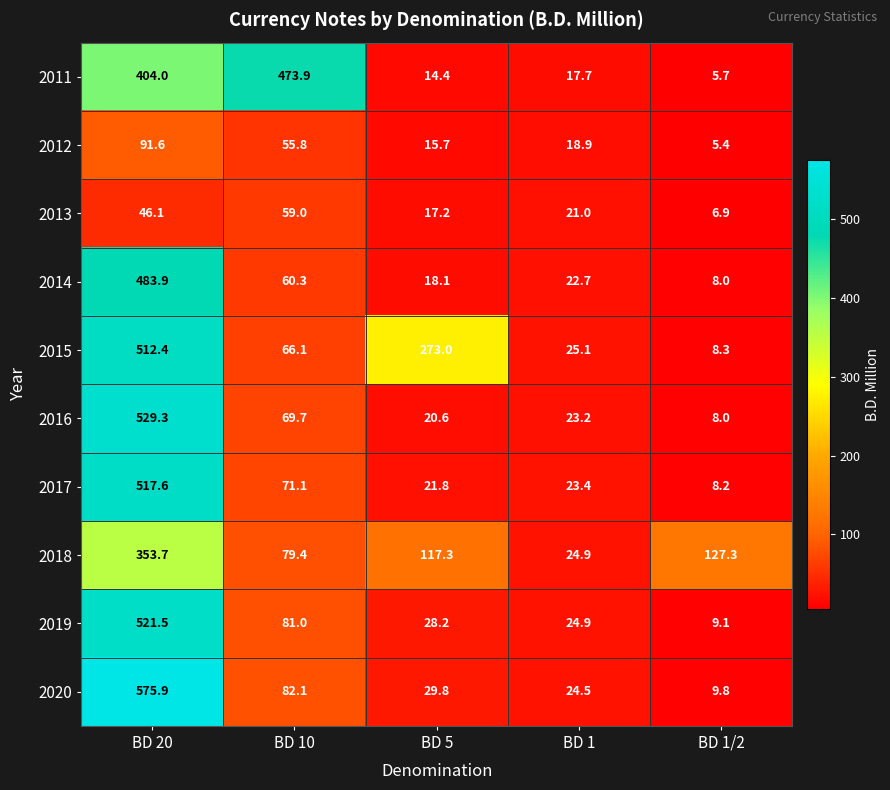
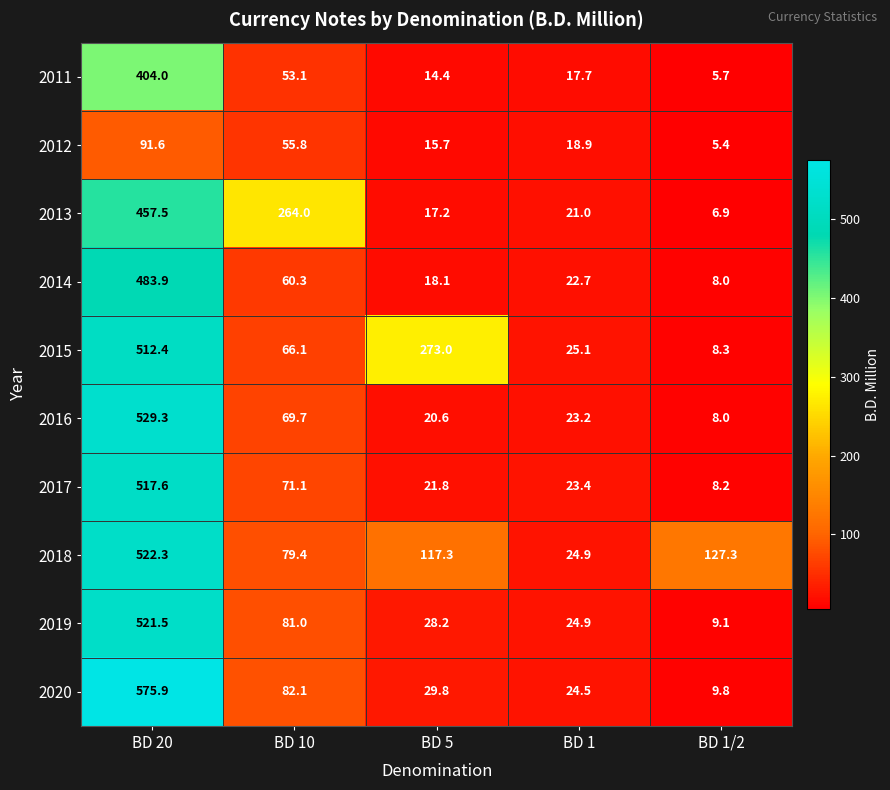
2011, BD 10: 473.9 -> 53.1
2013, BD 20: 46.1 -> 457.5
2013, BD 10: 59.0 -> 264.0
2018, BD 20: 353.7 -> 522.3
